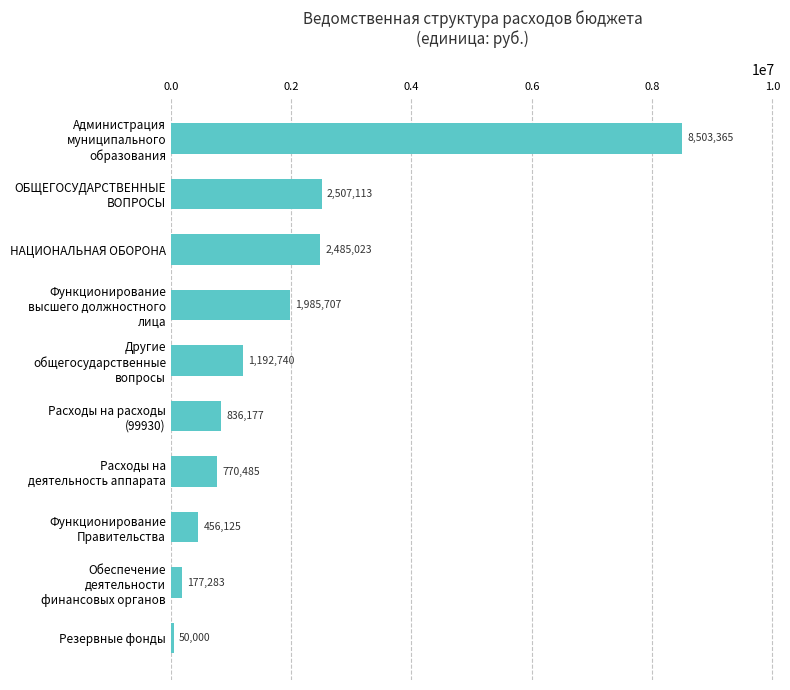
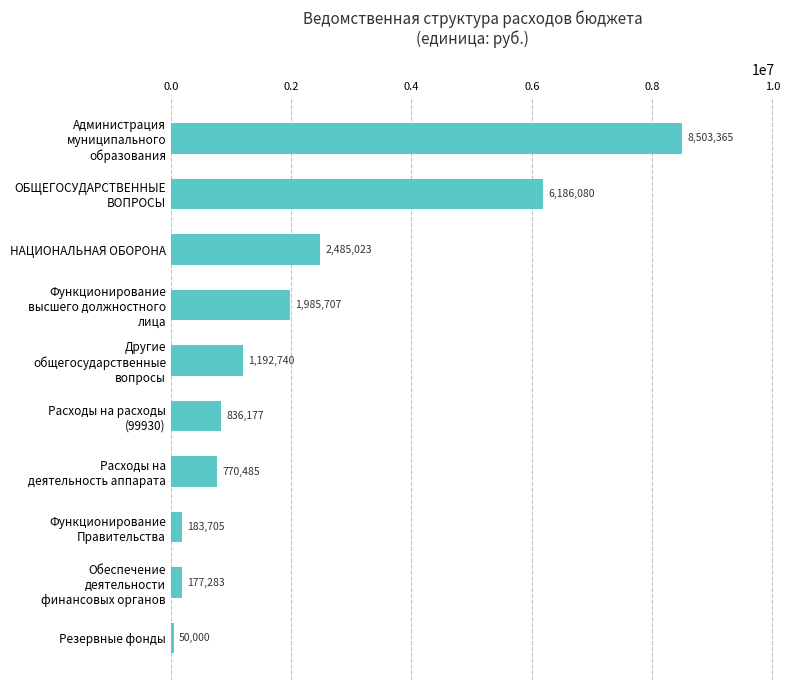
ОБЩЕГОСУДАРСТВЕННЫЕ ВОПРОСЫ: 2,507,113 -> 6,186,080
Функционирование Правительства: 456,125 -> 183,705
